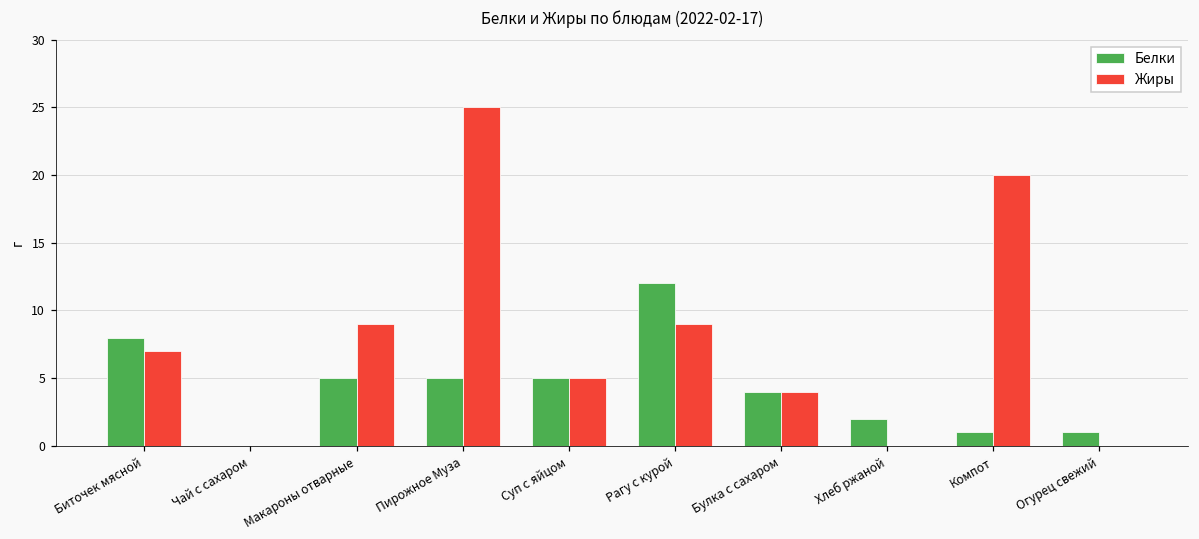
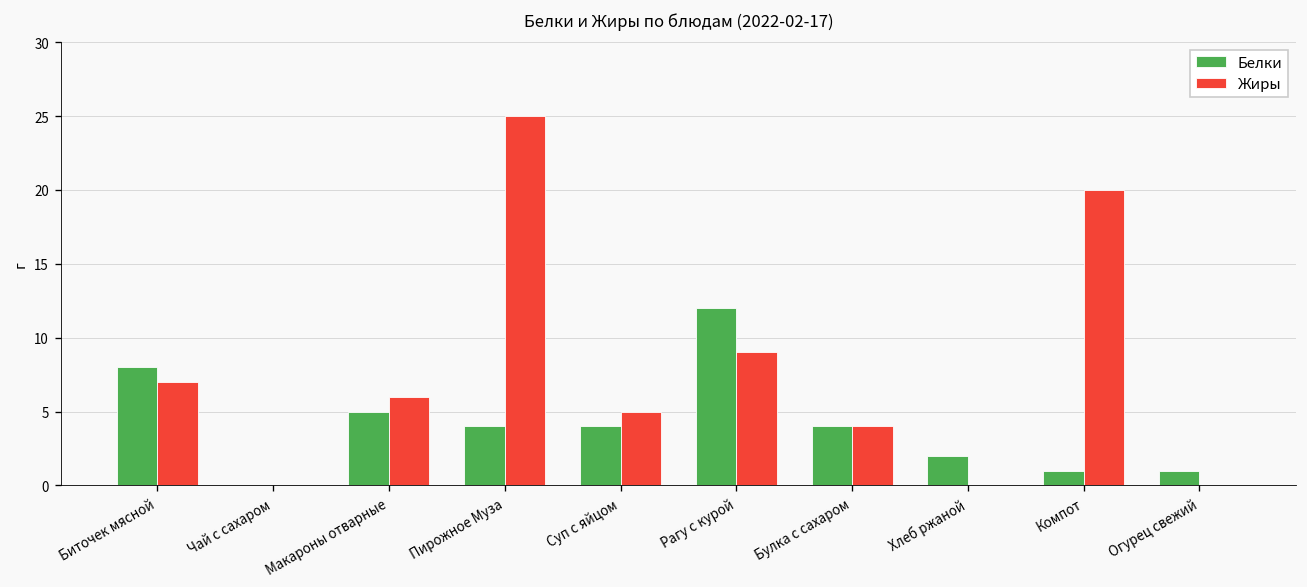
Жиры, Макароны отварные: 9 -> 6
Белки, Пирожное Муза: 5 -> 4
Белки, Суп с яйцом: 5 -> 4
